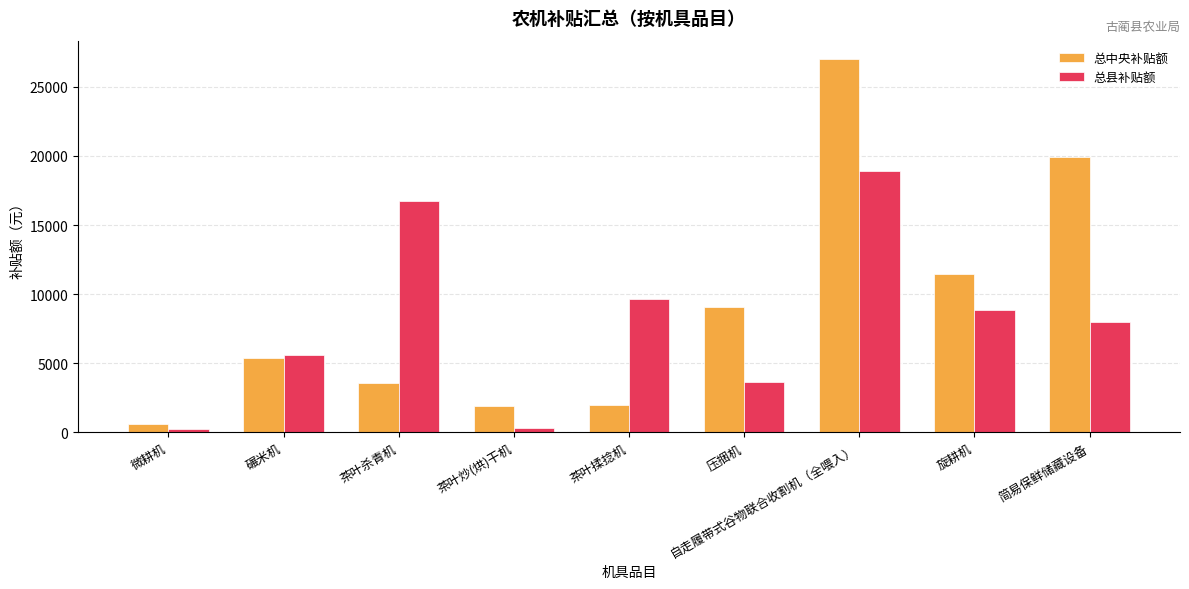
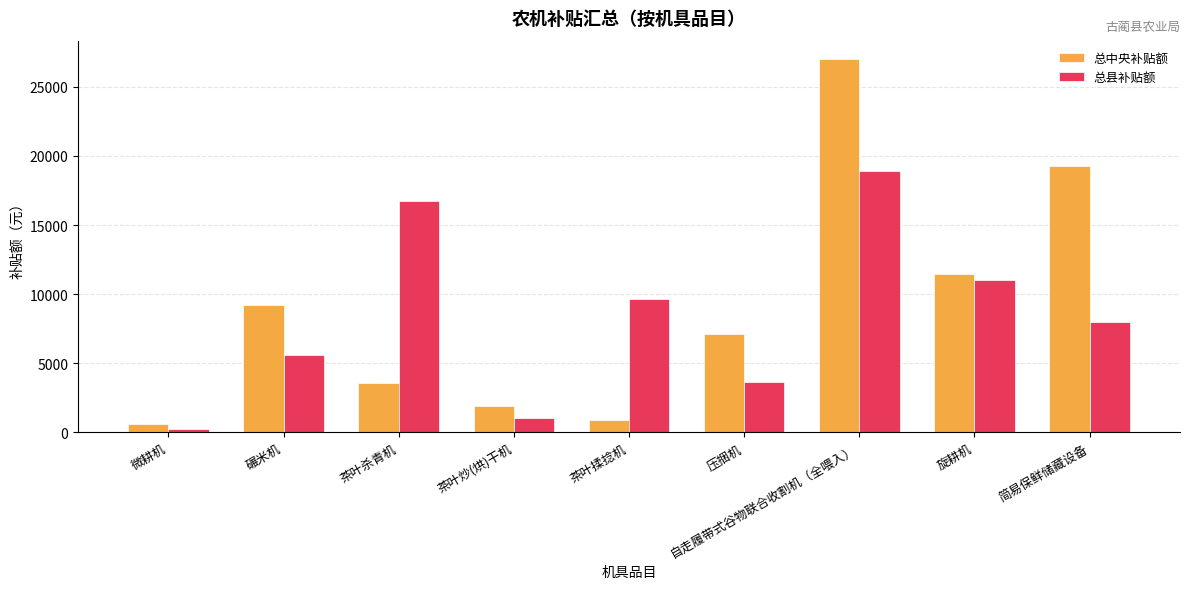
总中央补贴额, 碾米机: 5400 -> 9200
总县补贴额, 茶叶炒(烘)干机: 300 -> 1000
总中央补贴额, 茶叶揉捻机: 2000 -> 900
总中央补贴额, 压捆机: 9100 -> 7100
总县补贴额, 旋耕机: 8800 -> 11000
总中央补贴额, 简易保鲜储藏设备: 19900 -> 19300
